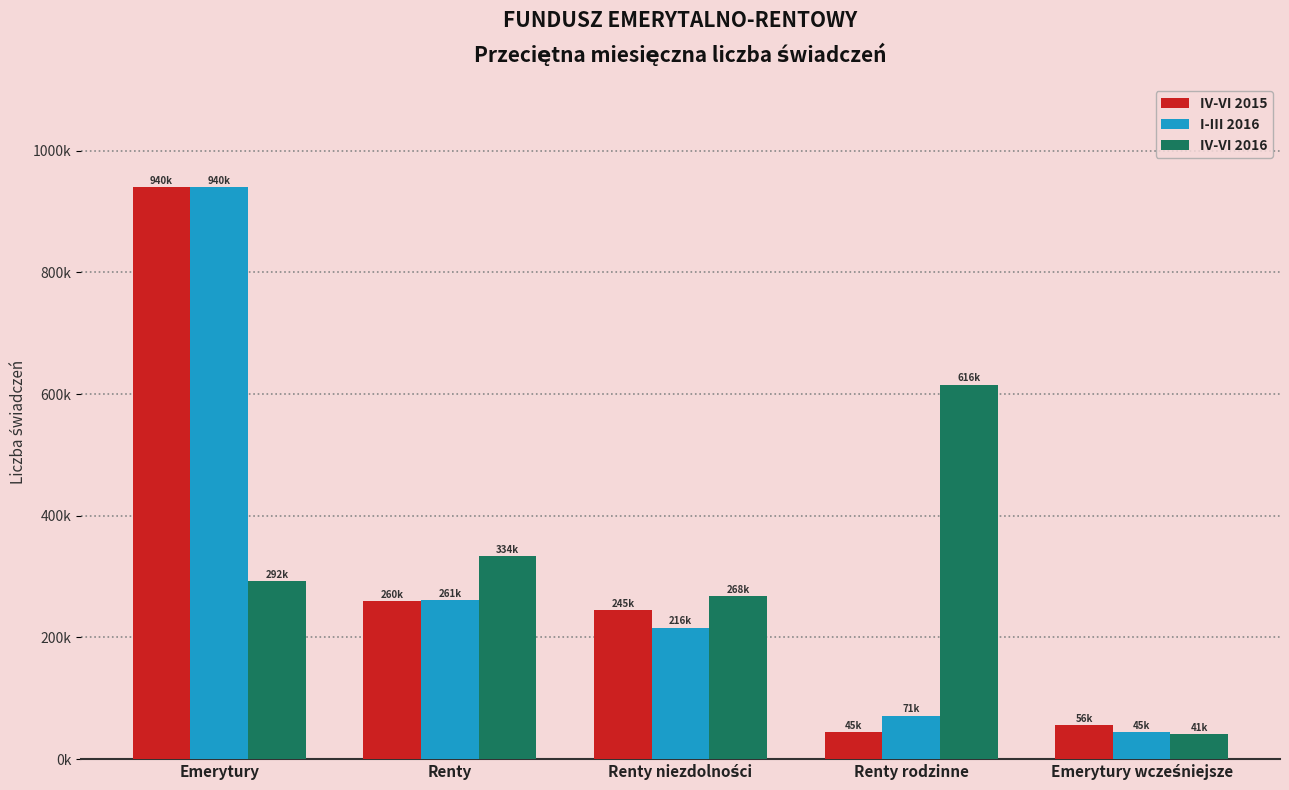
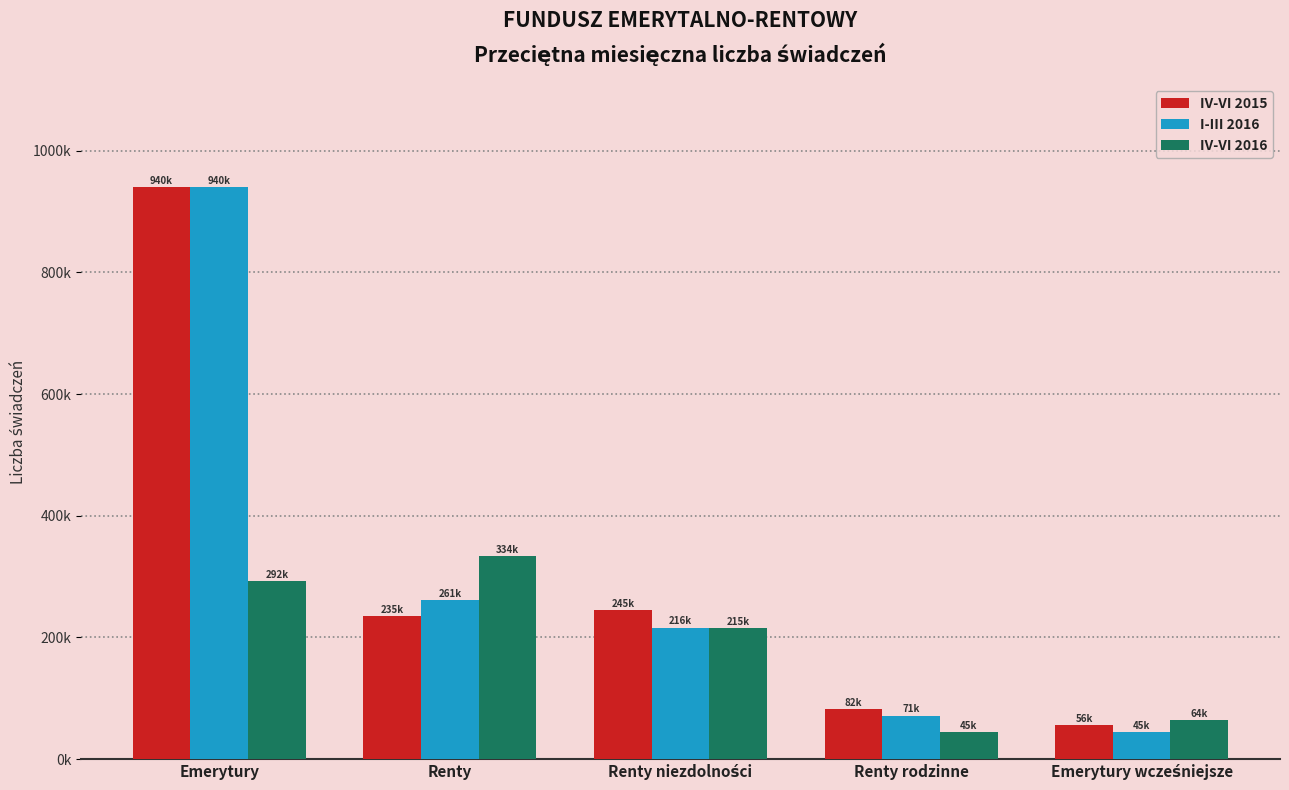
IV-VI 2015, Renty: 260k -> 235k
IV-VI 2016, Renty niezdolności: 268k -> 215k
IV-VI 2015, Renty rodzinne: 45k -> 82k
IV-VI 2016, Renty rodzinne: 616k -> 45k
IV-VI 2016, Emerytury wcześniejsze: 41k -> 64k
